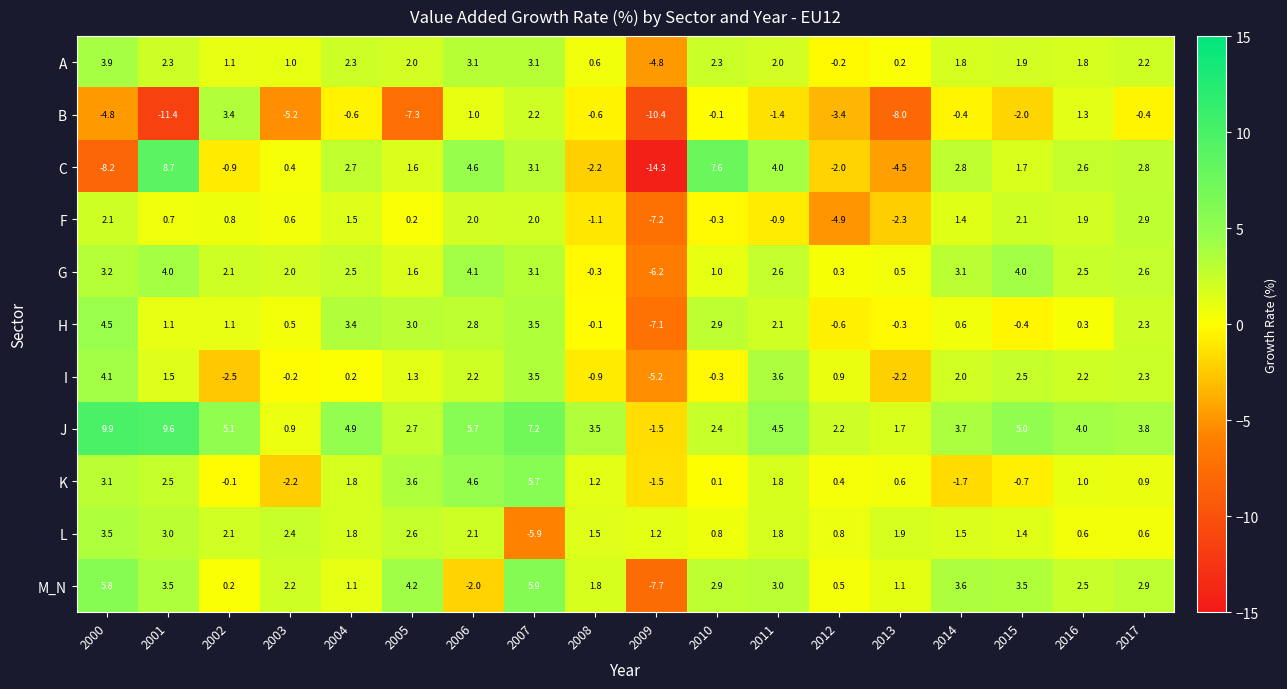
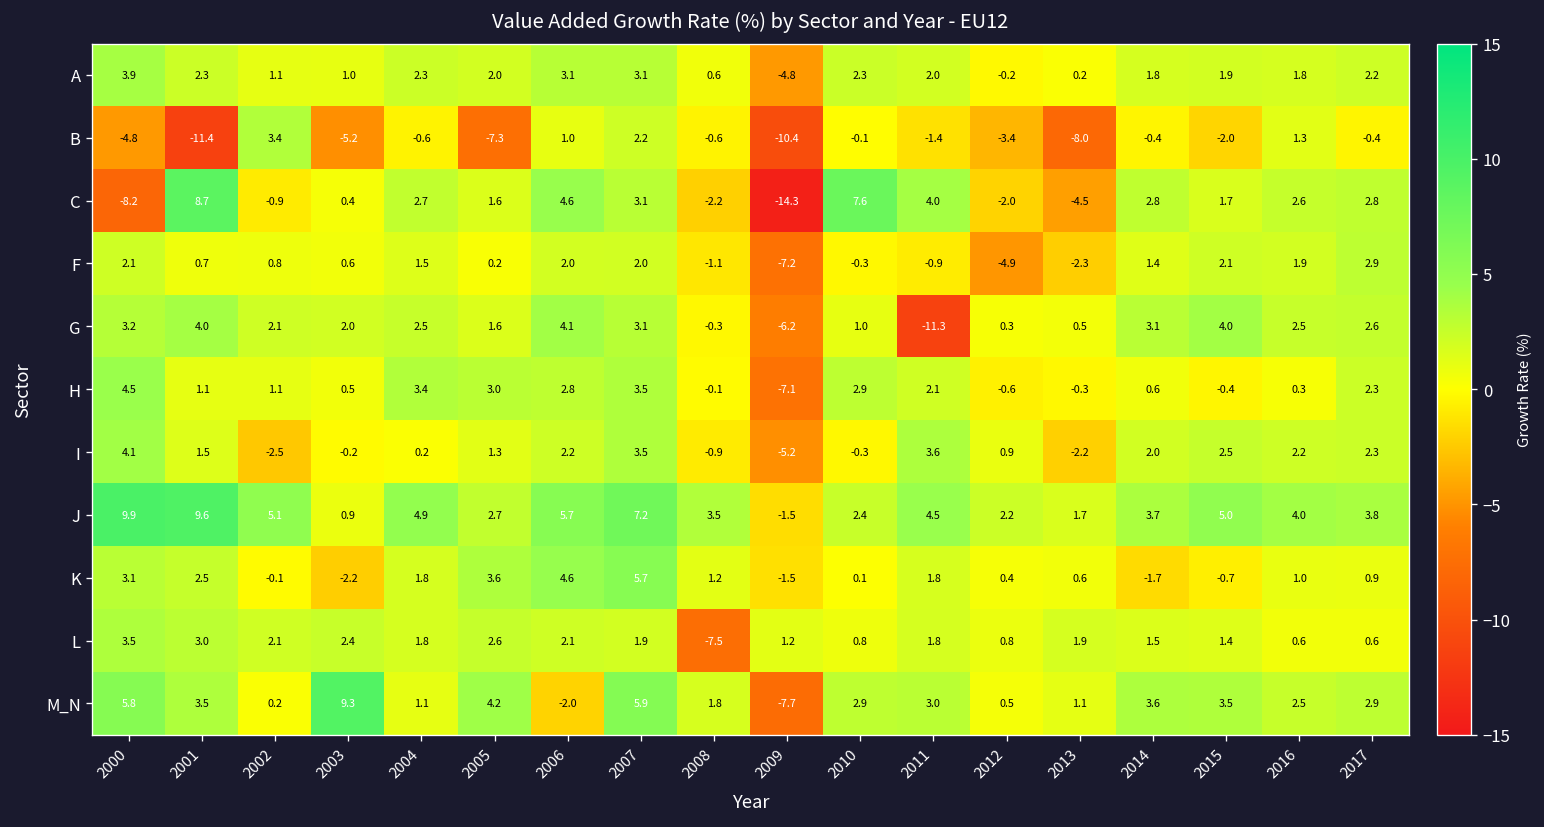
G, 2011: 2.6 -> -11.3
L, 2007: -5.9 -> 1.9
L, 2008: 1.5 -> -7.5
M_N, 2003: 2.2 -> 9.3
